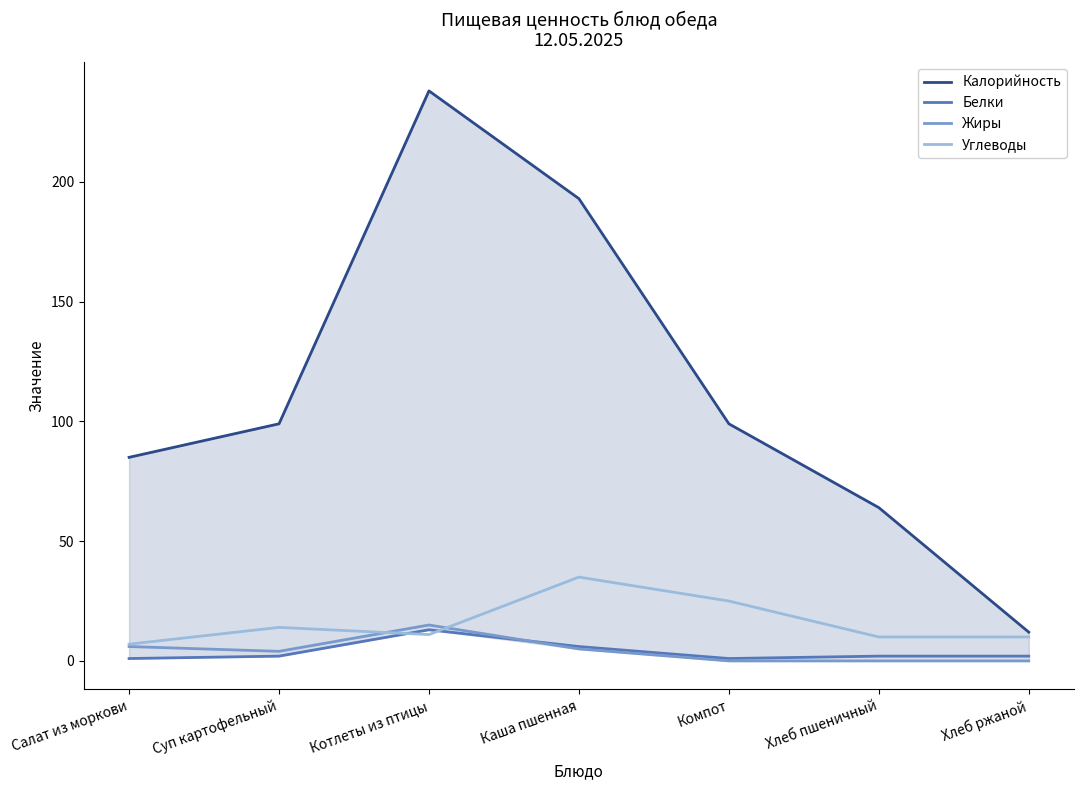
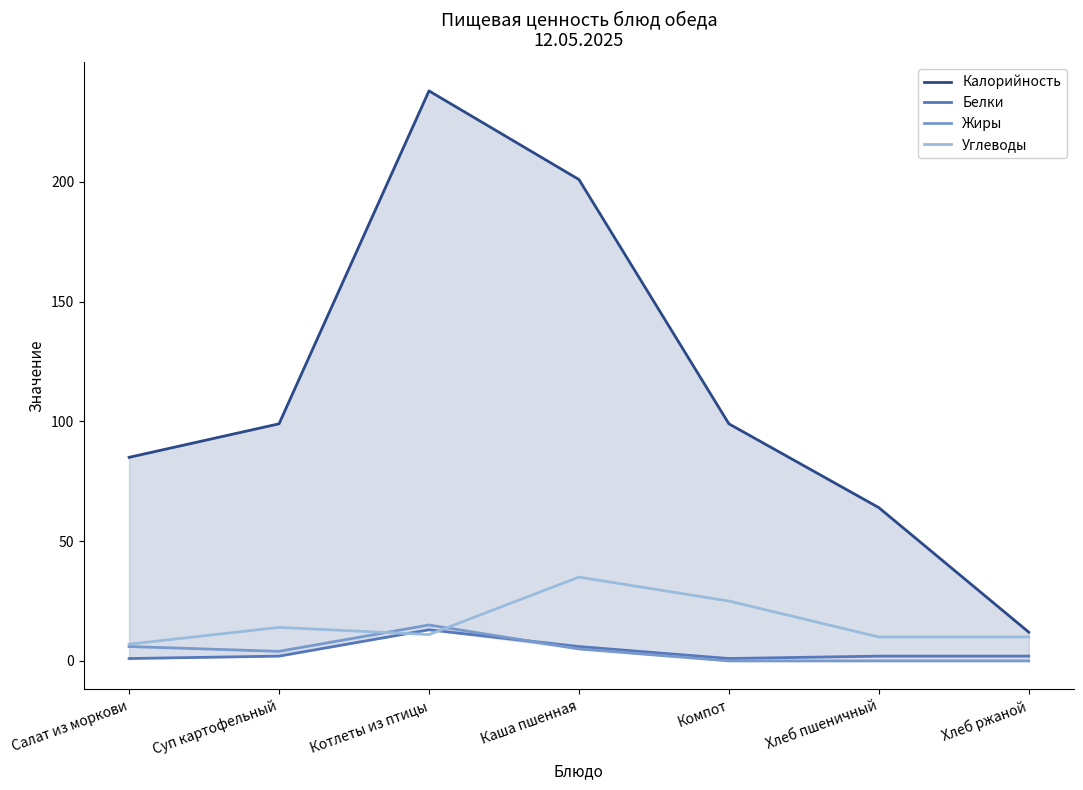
Калорийность, Каша пшенная: 193 -> 201
